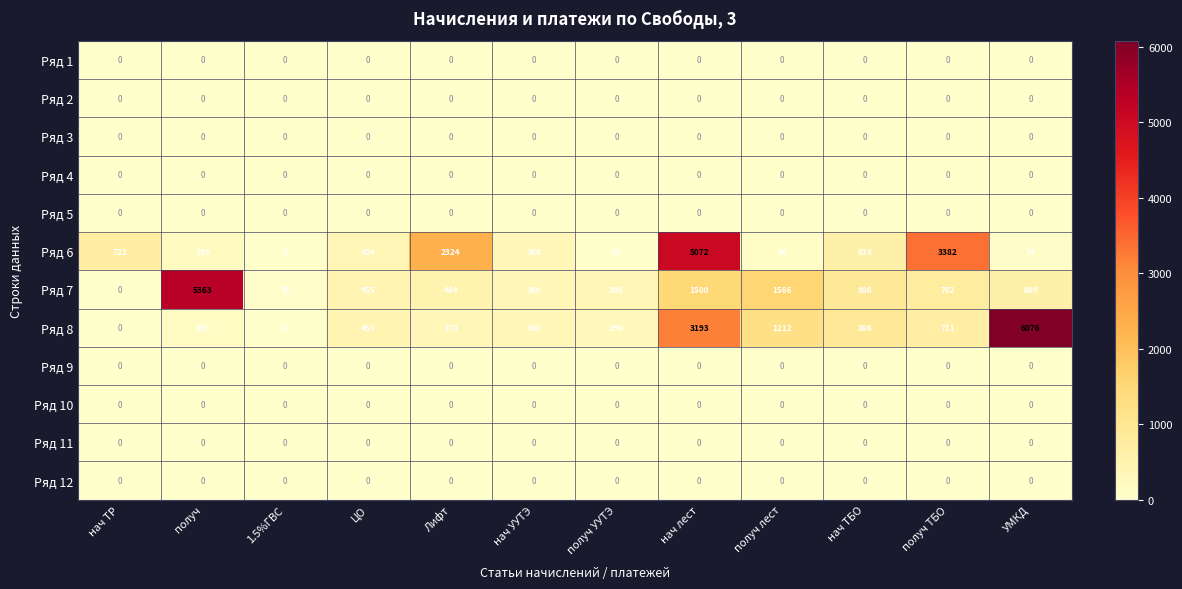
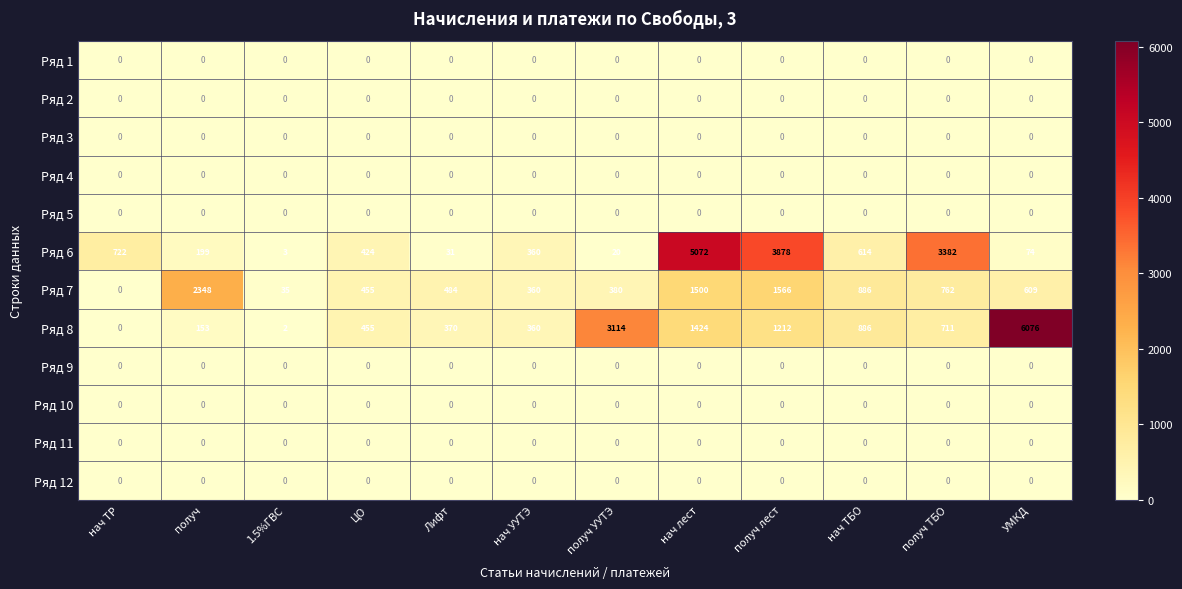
Ряд 6, Лифт: 2324 -> 31
Ряд 6, получ лест: 98 -> 3878
Ряд 7, получ: 5363 -> 2348
Ряд 8, получ УУТЭ: 290 -> 3114
Ряд 8, нач лест: 3193 -> 1424
